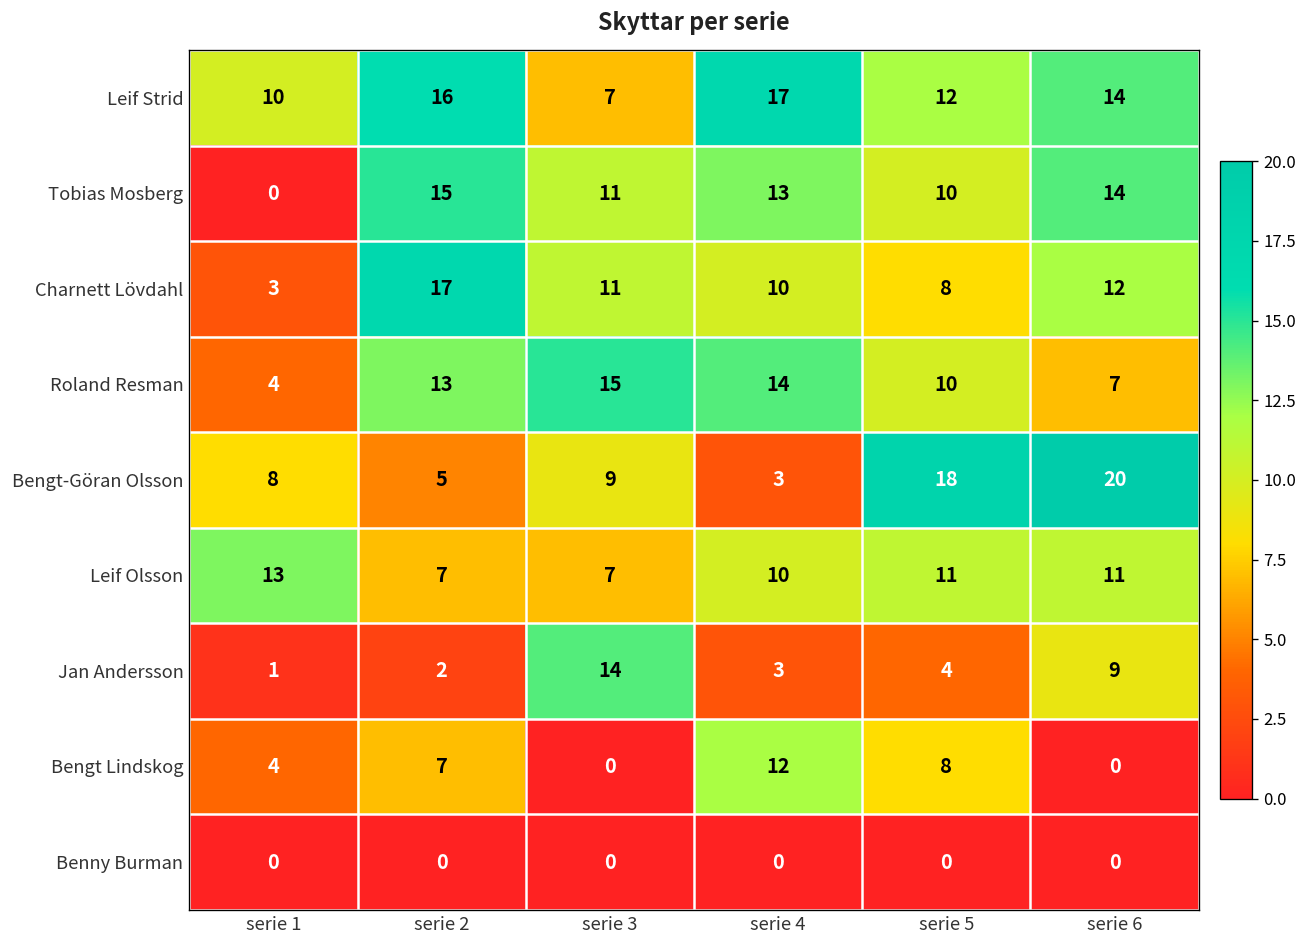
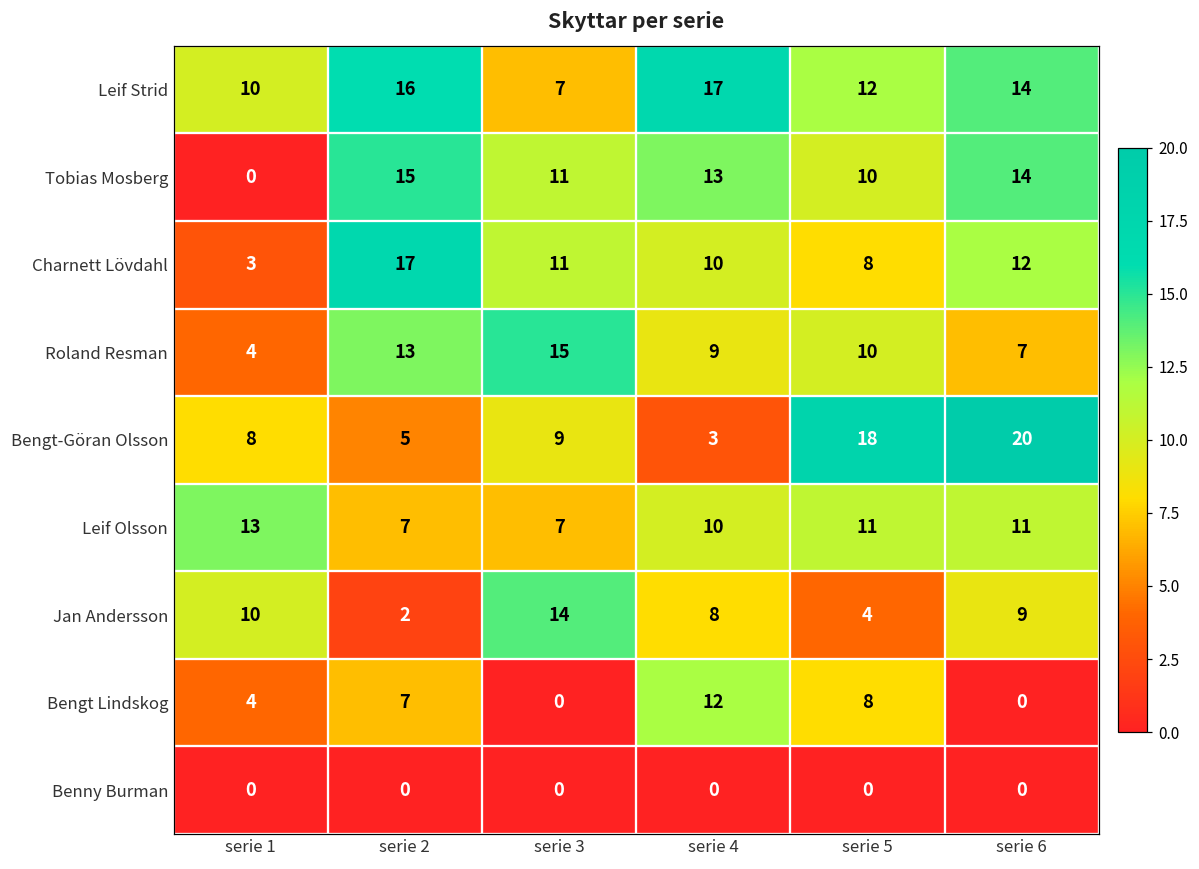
Roland Resman, serie 4: 14 -> 9
Jan Andersson, serie 1: 1 -> 10
Jan Andersson, serie 4: 3 -> 8
